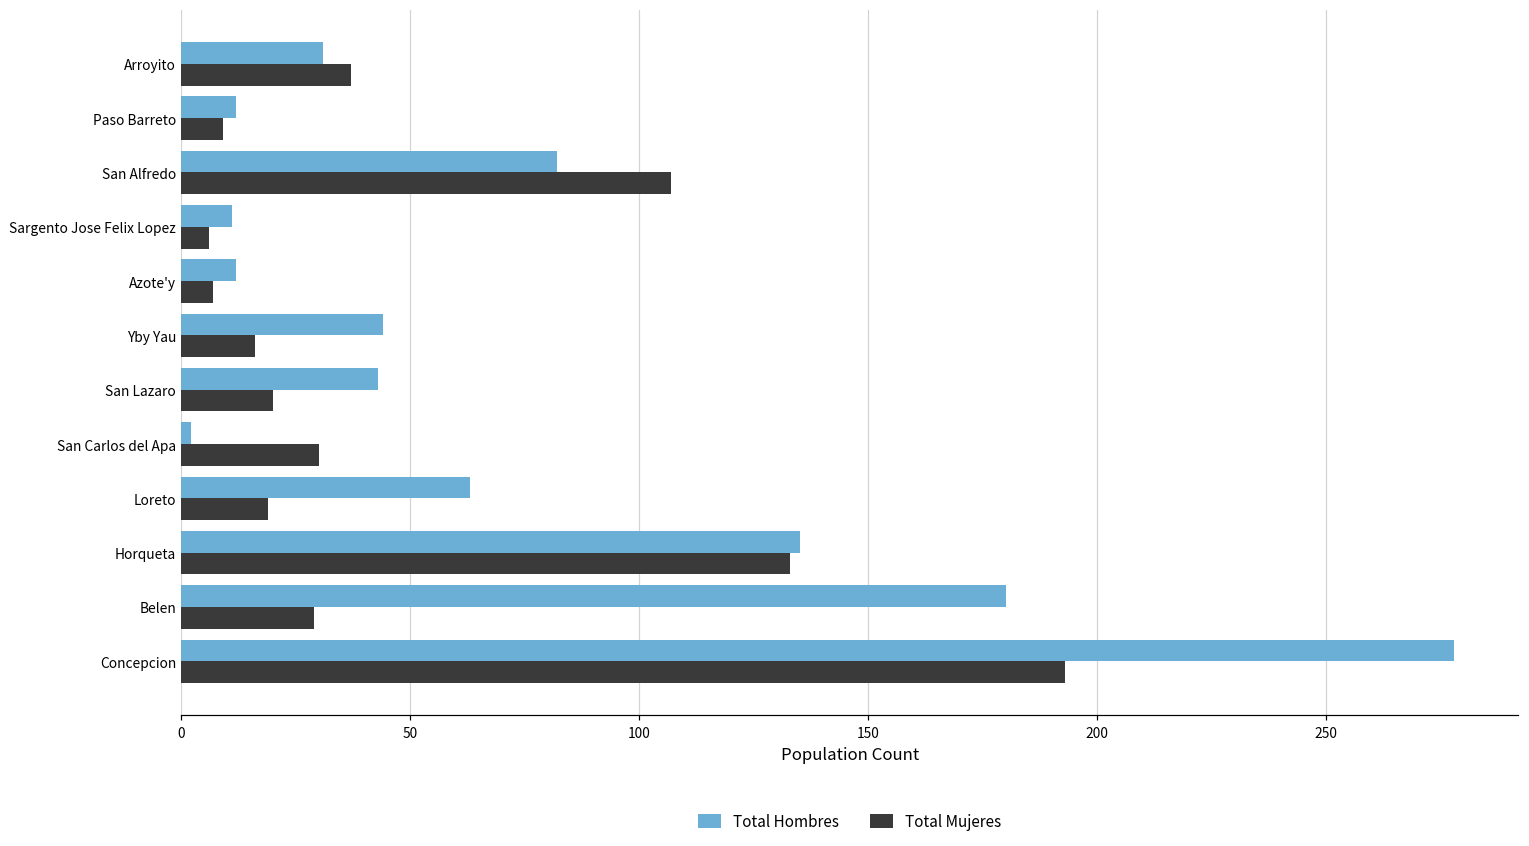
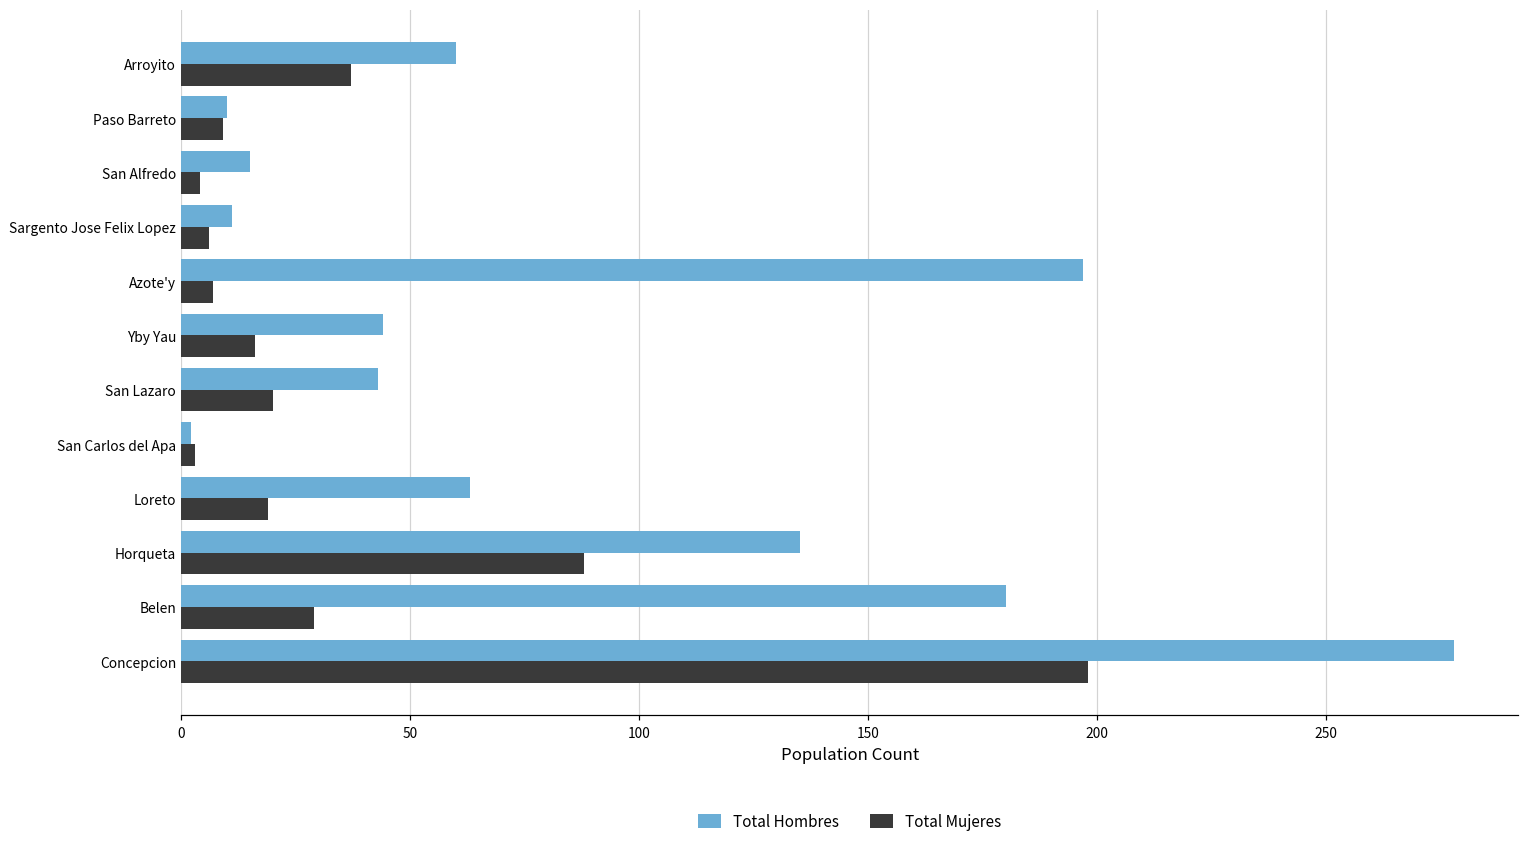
Total Hombres, Arroyito: 31 -> 60
Total Hombres, Paso Barreto: 12 -> 10
Total Hombres, San Alfredo: 82 -> 15
Total Mujeres, San Alfredo: 107 -> 4
Total Hombres, Azote'y: 12 -> 197
Total Mujeres, San Carlos del Apa: 30 -> 3
Total Mujeres, Horqueta: 133 -> 88
Total Mujeres, Concepcion: 193 -> 198
